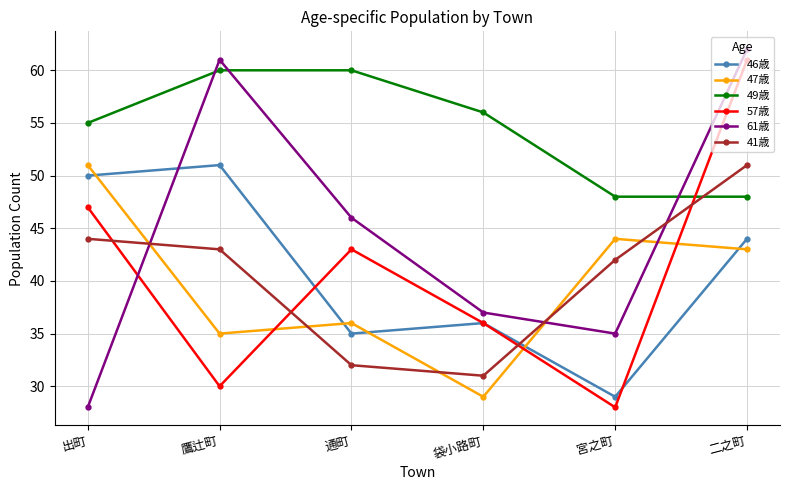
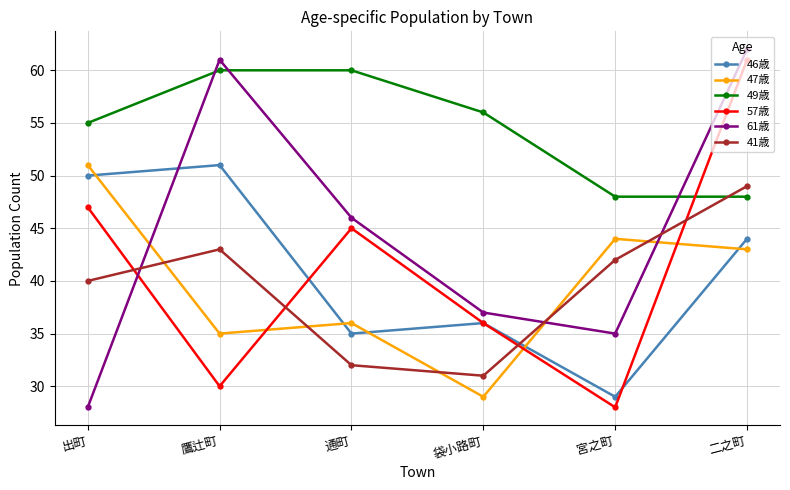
41歳, 出町: 44 -> 40
57歳, 通町: 43 -> 45
41歳, 二之町: 51 -> 49
